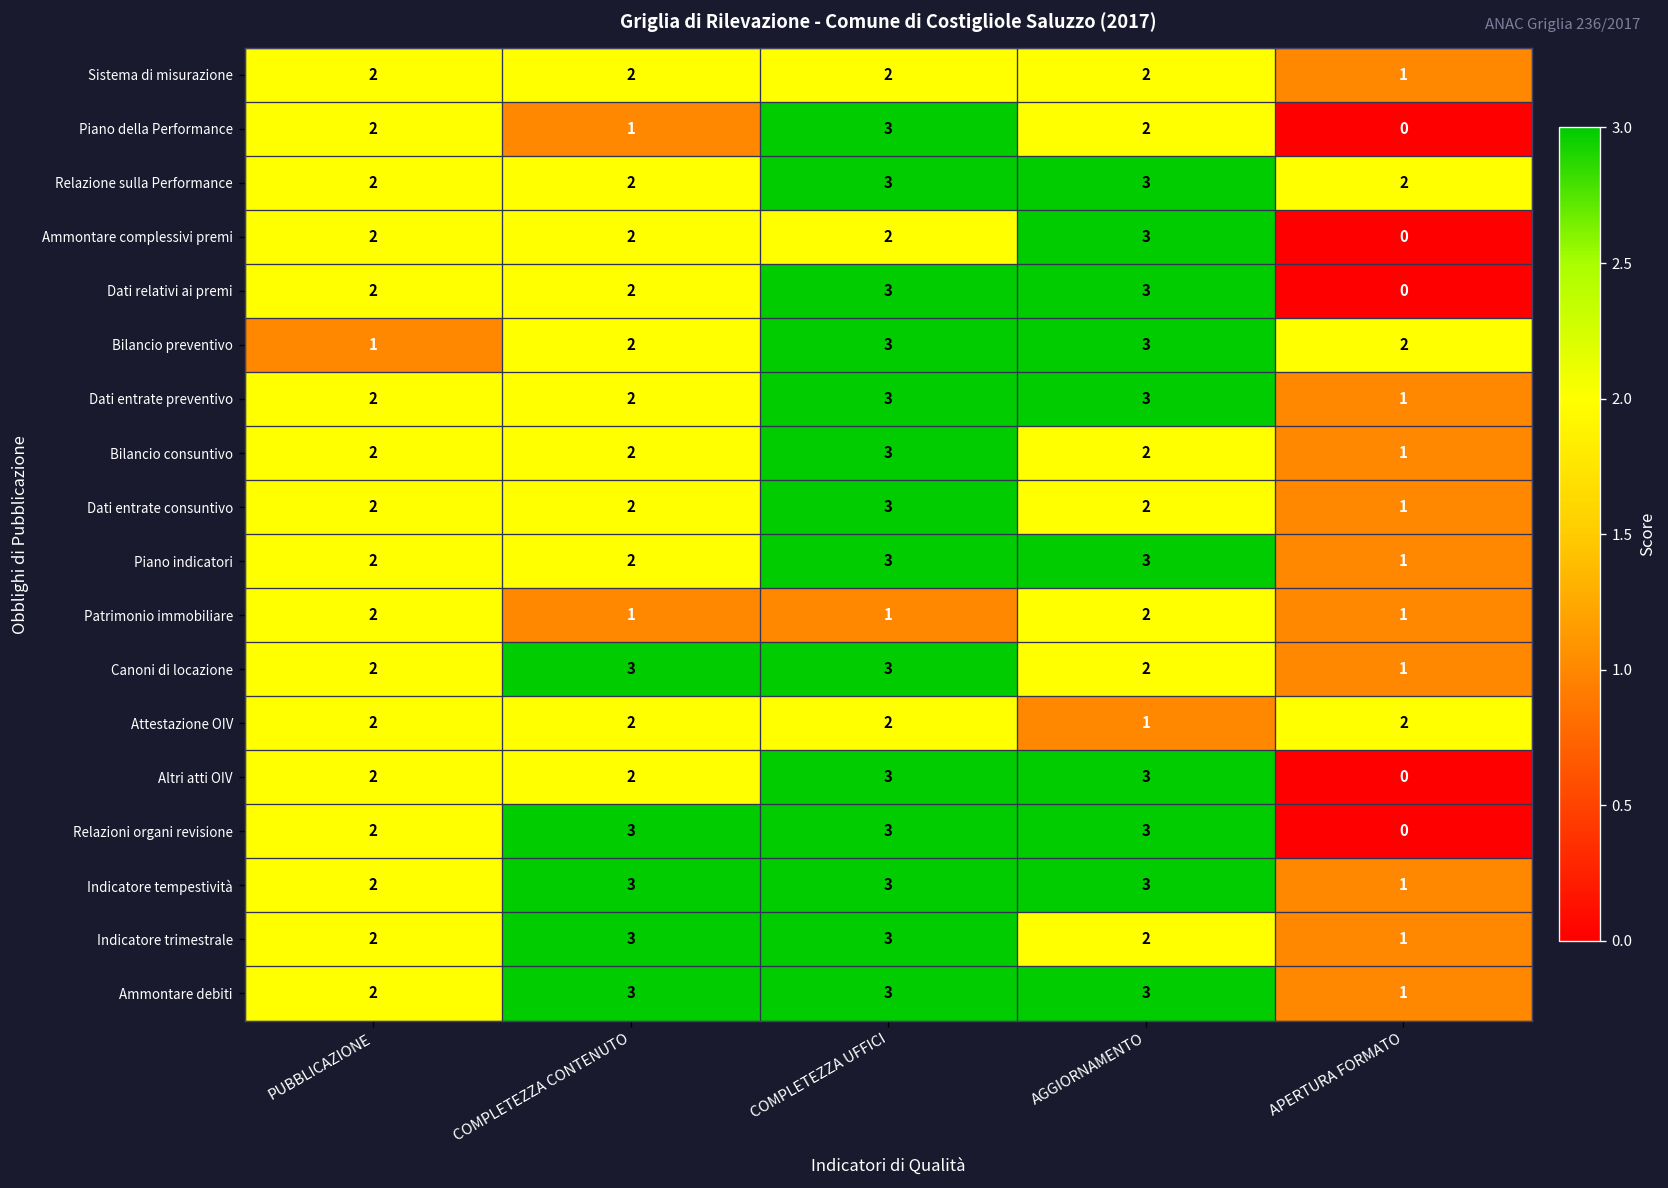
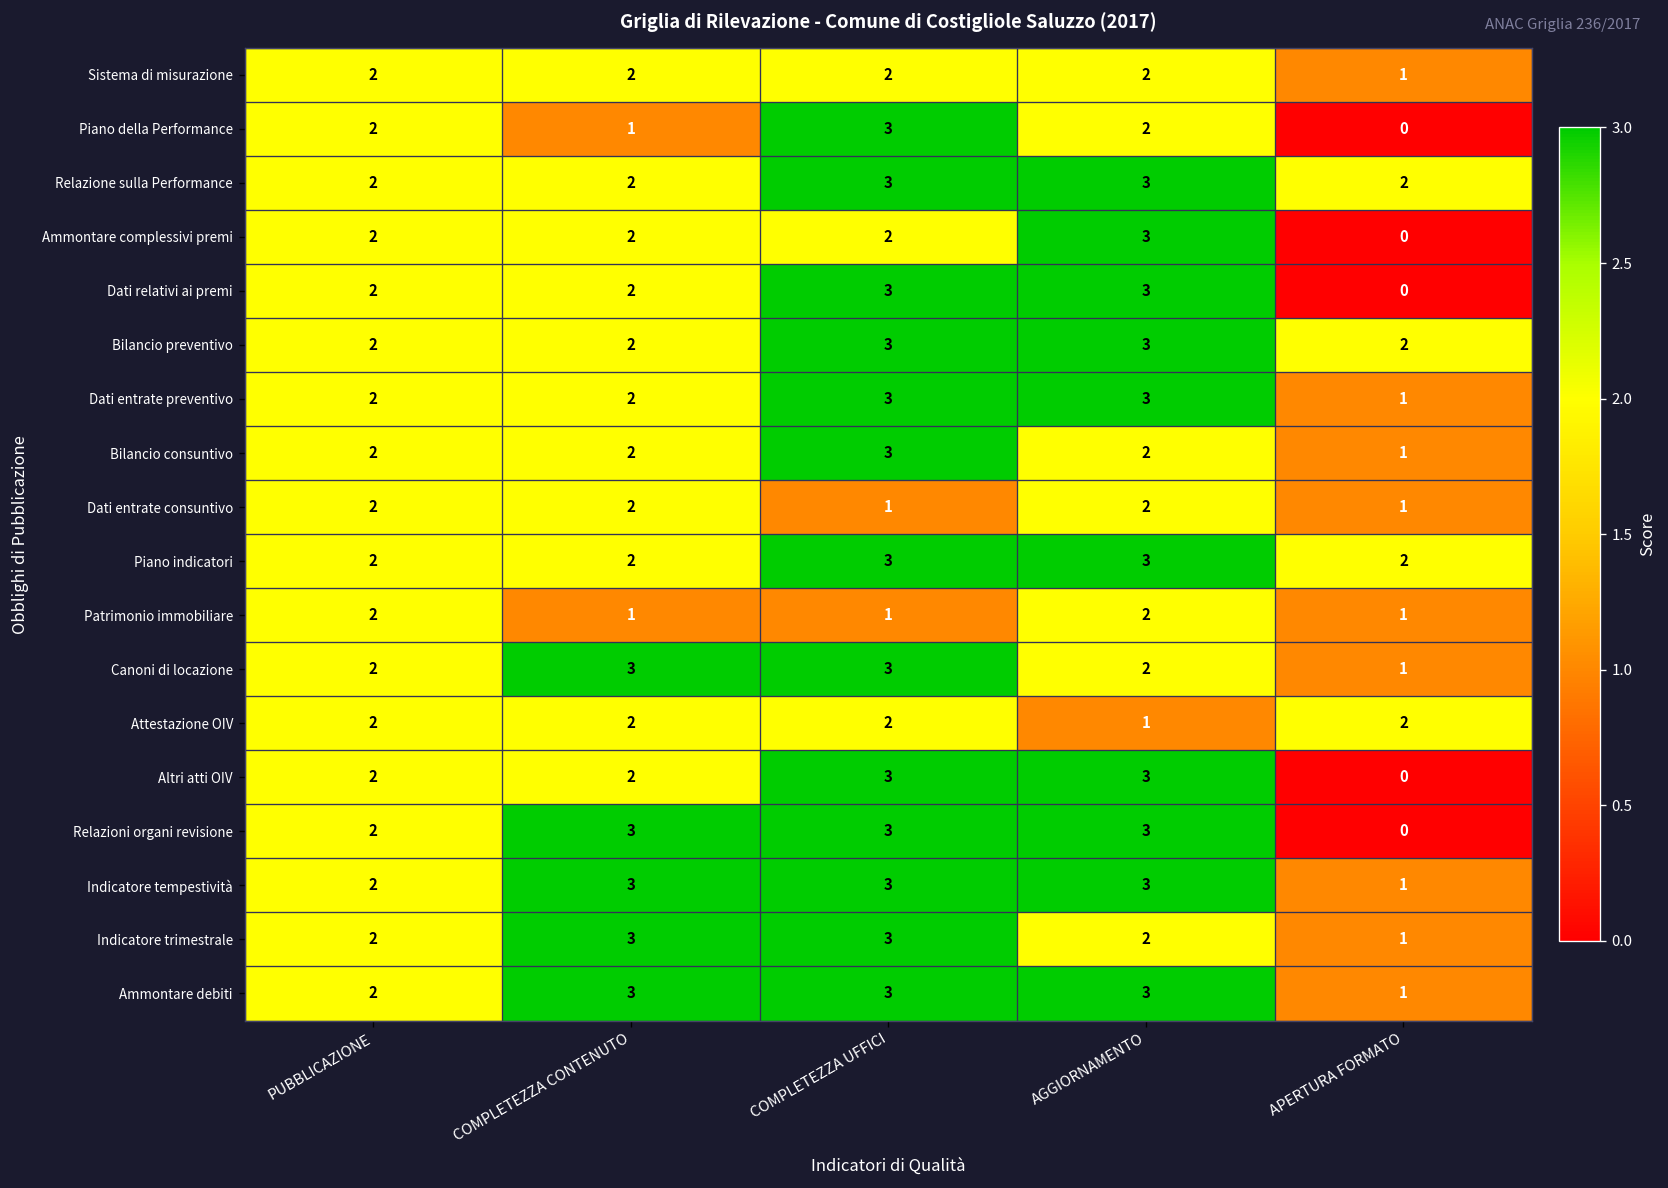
Bilancio preventivo, PUBBLICAZIONE: 1 -> 2
Dati entrate consuntivo, COMPLETEZZA UFFICI: 3 -> 1
Piano indicatori, APERTURA FORMATO: 1 -> 2
